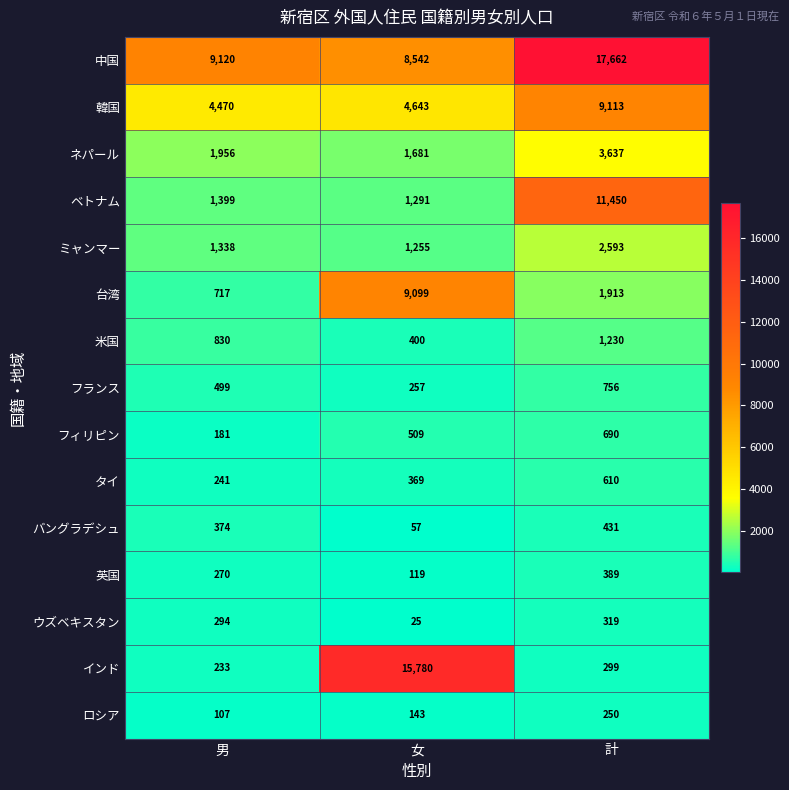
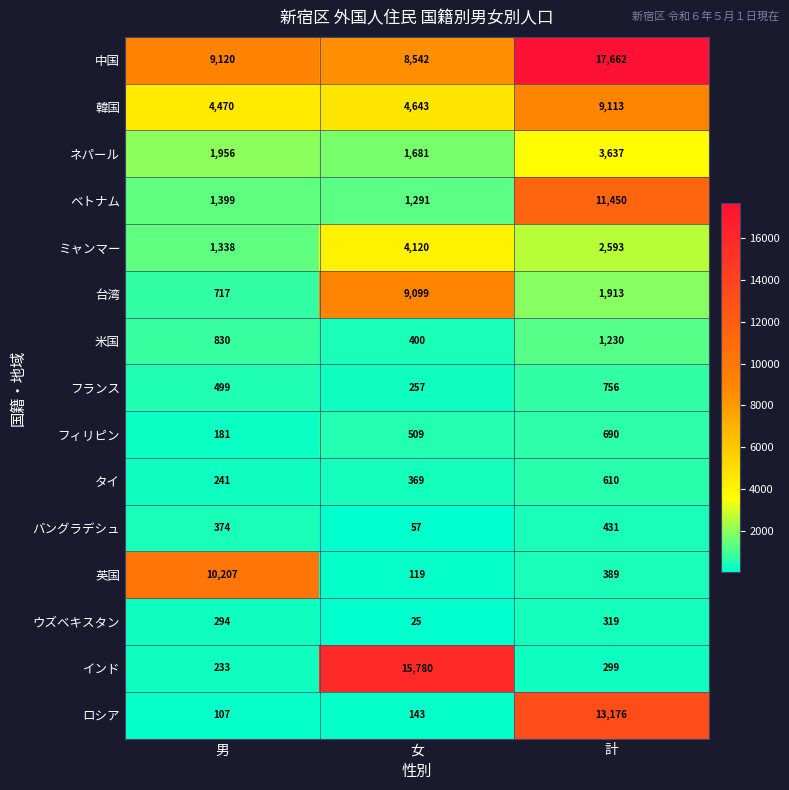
ミャンマー, 女: 1,255 -> 4,120
英国, 男: 270 -> 10,207
ロシア, 計: 250 -> 13,176
